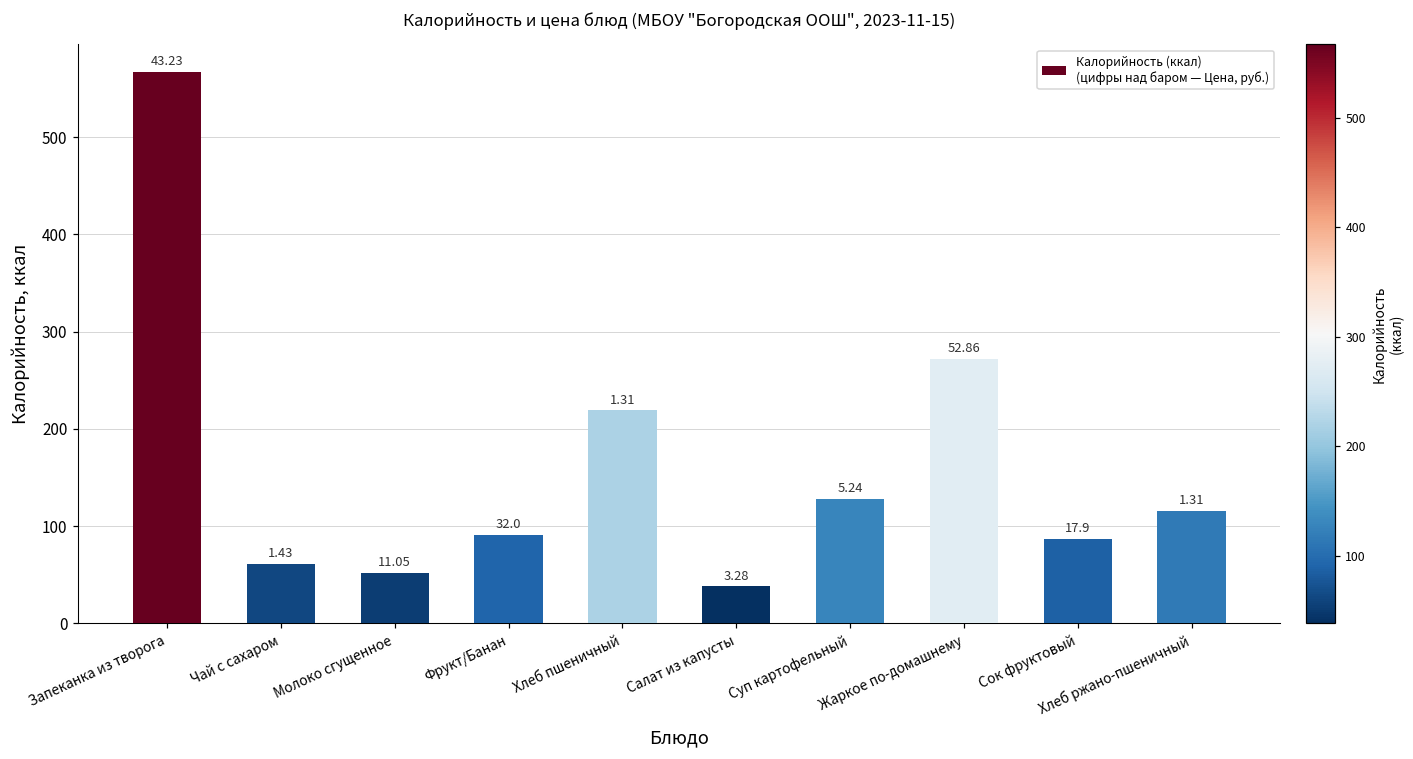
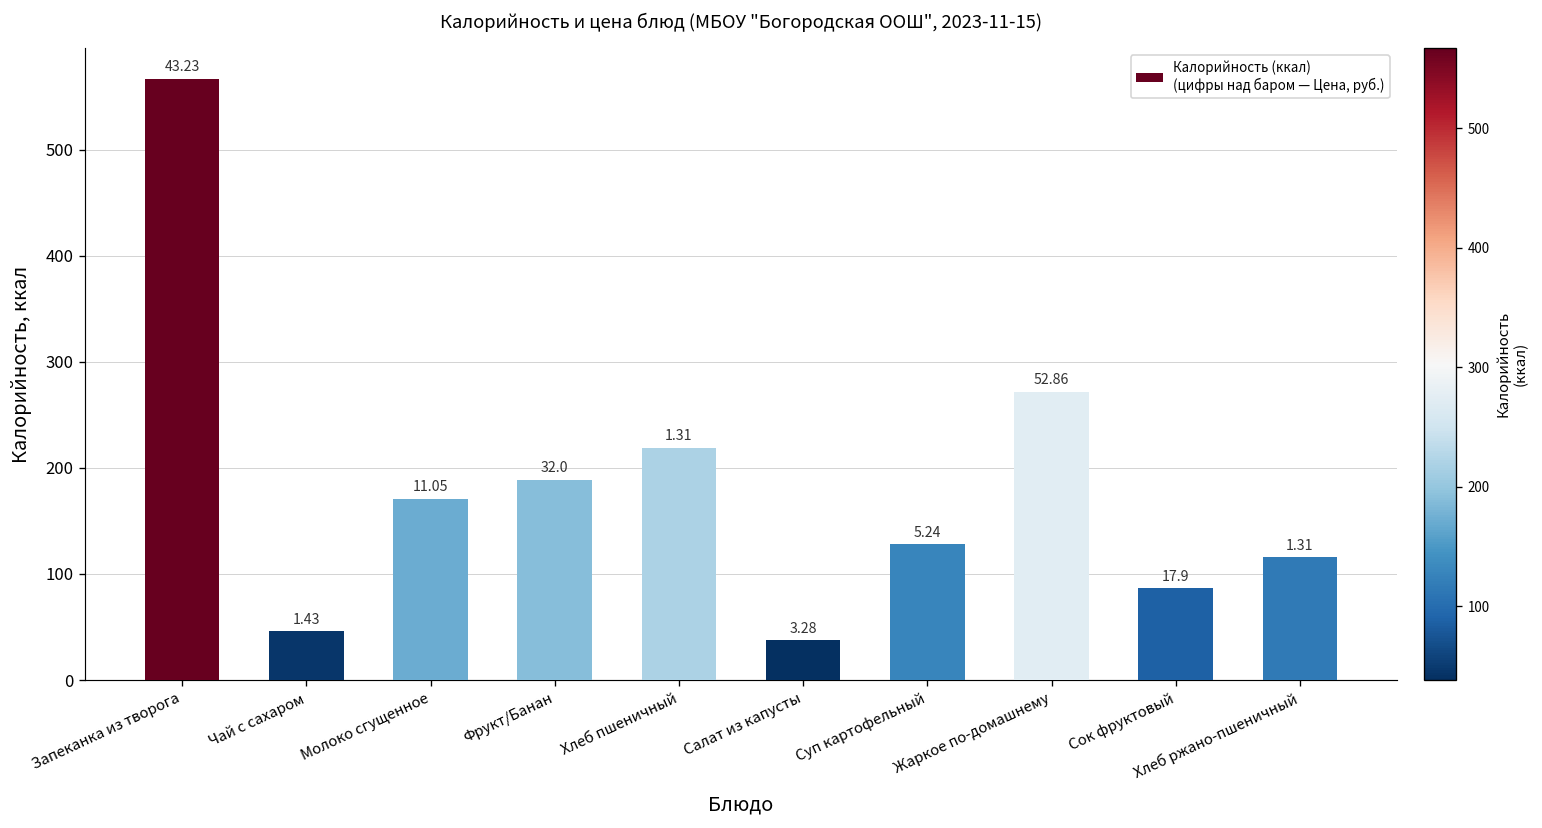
Чай с сахаром: 60 -> 50
Молоко сгущенное: 50 -> 170
Фрукт/Банан: 90 -> 190
